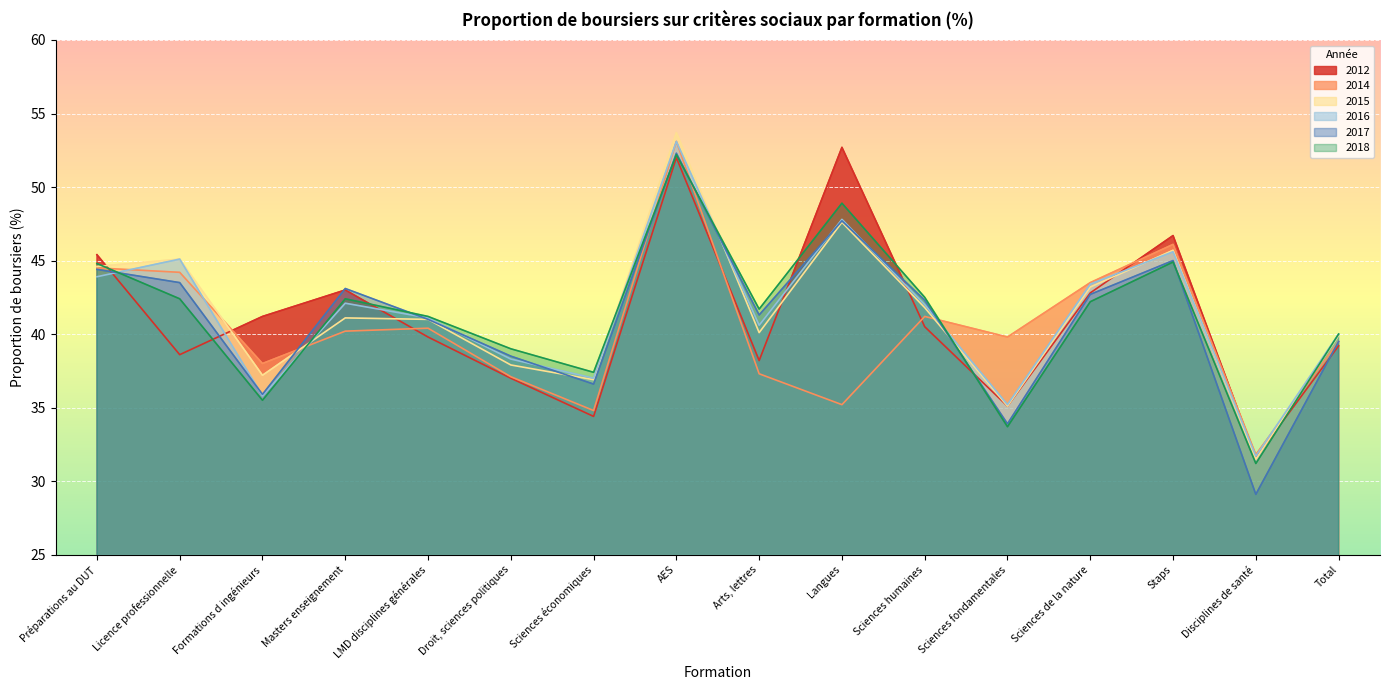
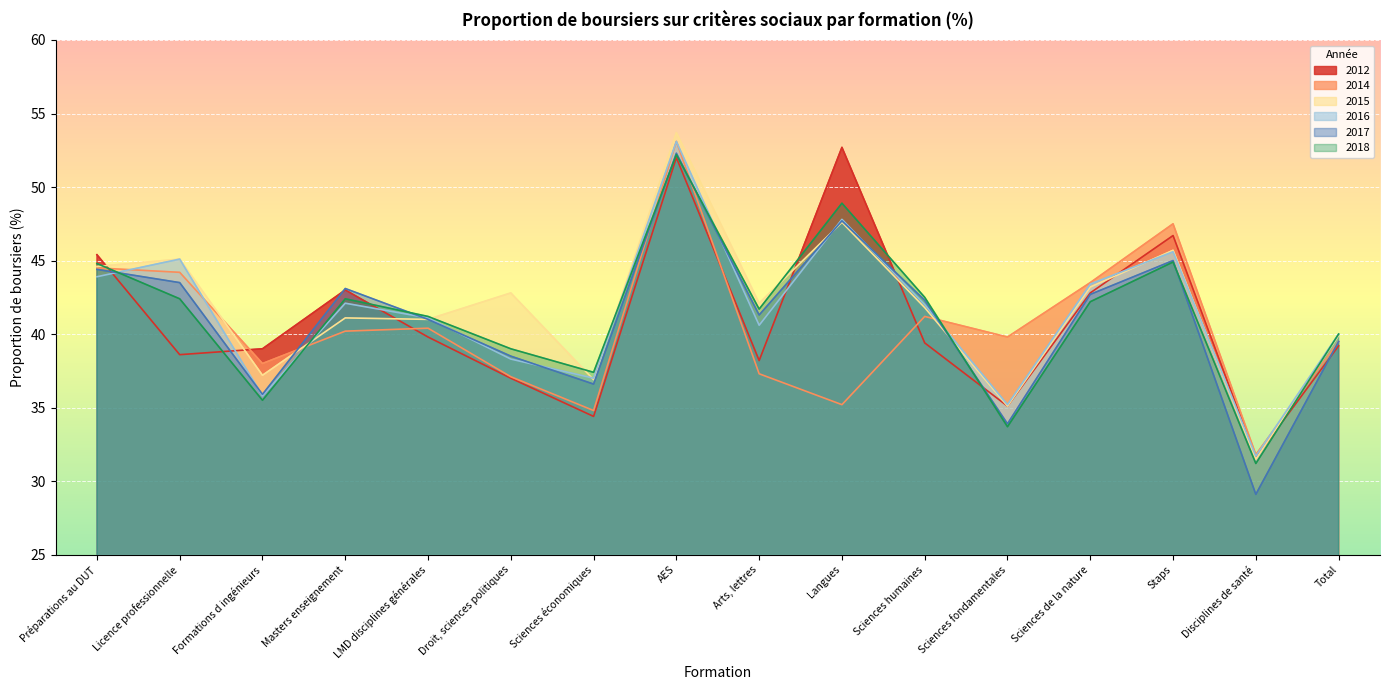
2012, Formations d ingénieurs: 41.2 -> 39.0
2015, Droit, sciences politiques: 37.9 -> 42.8
2015, Arts, lettres: 40.1 -> 42.1
2012, Sciences humaines: 40.5 -> 39.4
2014, Staps: 46.1 -> 47.5
